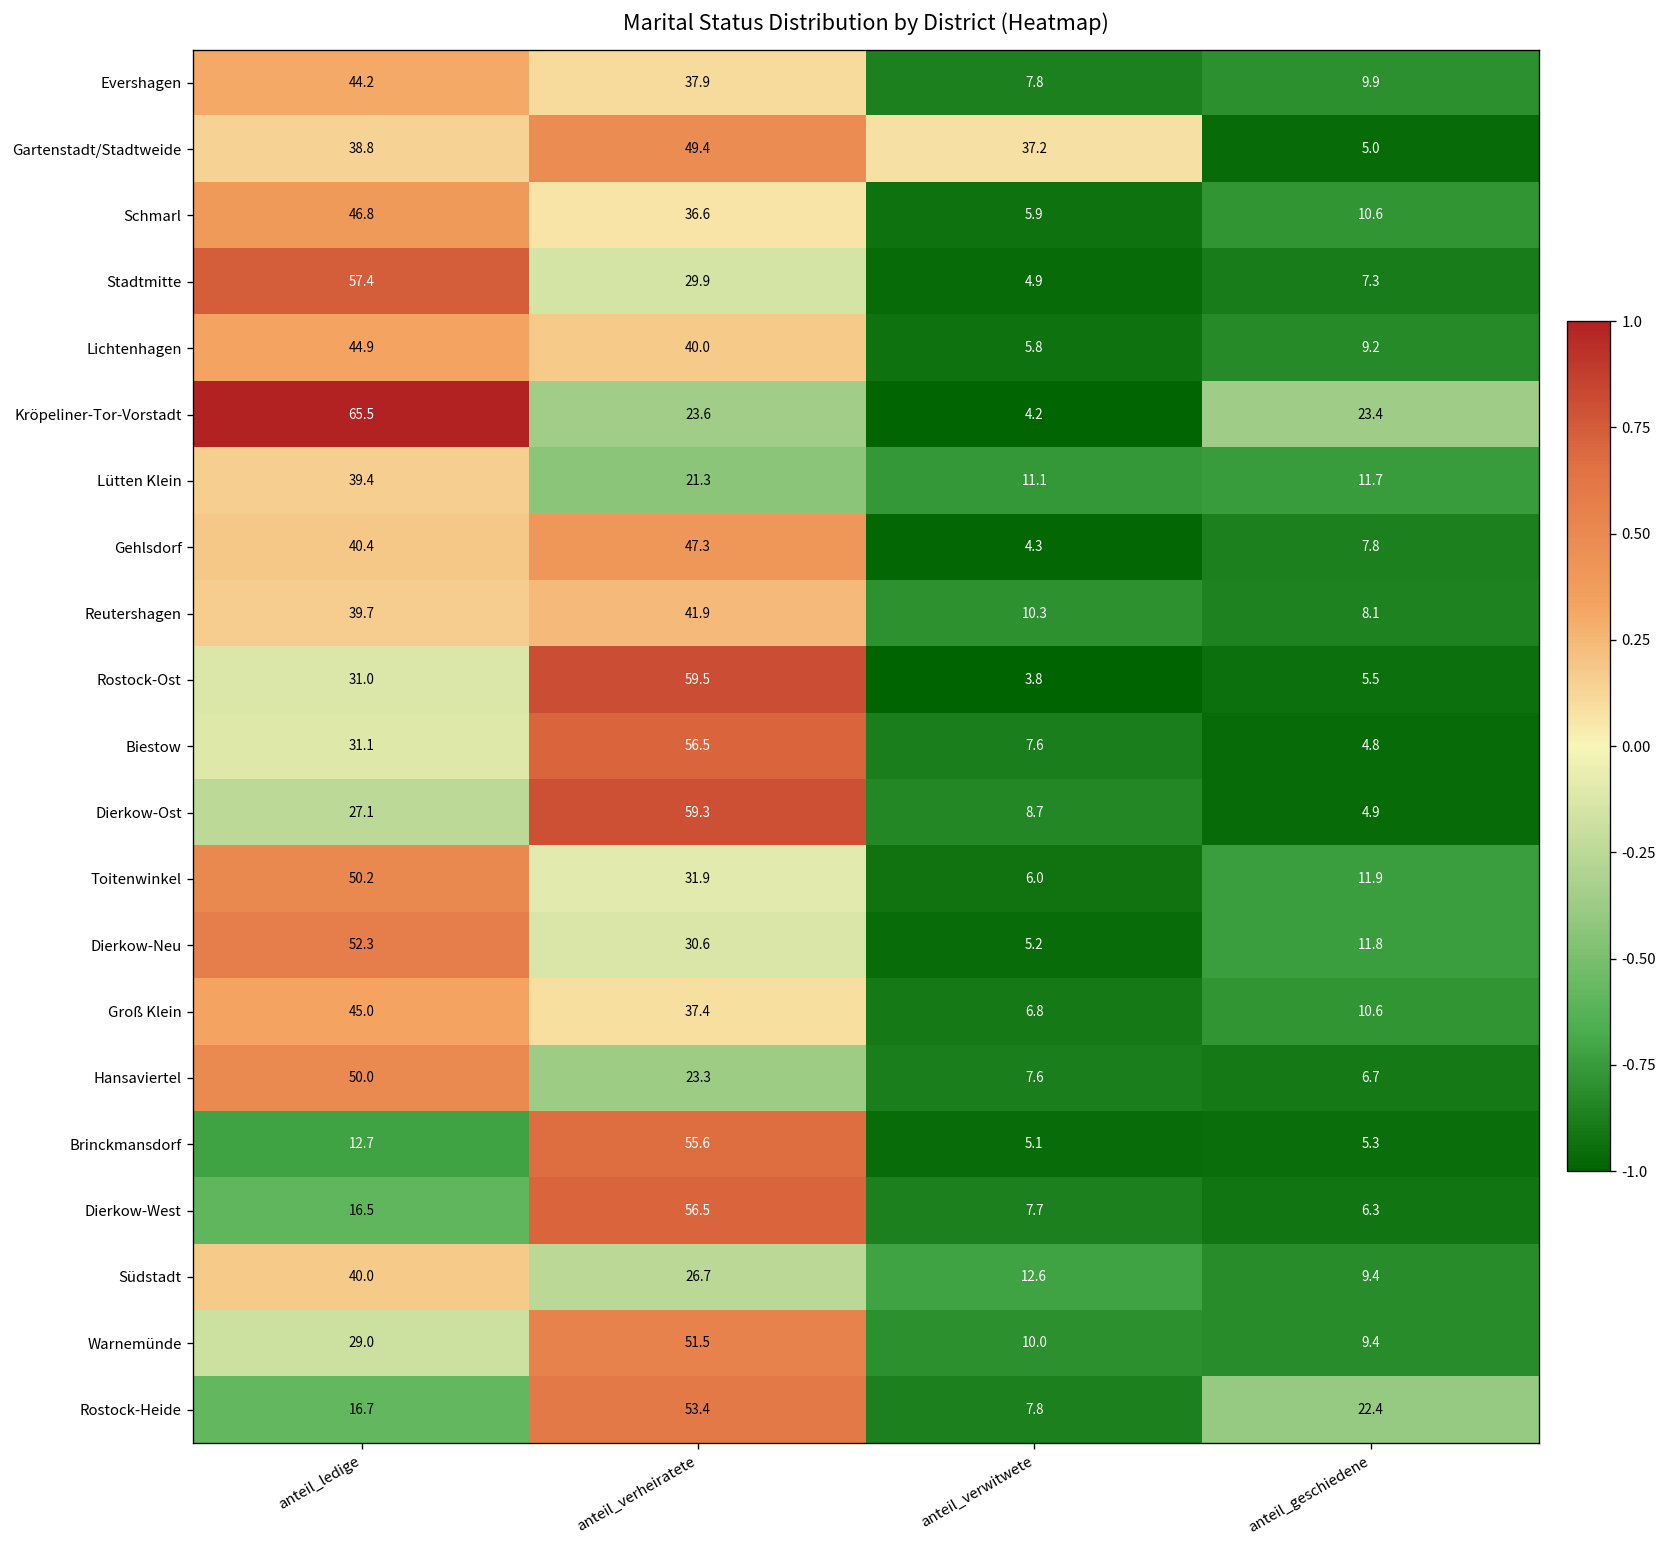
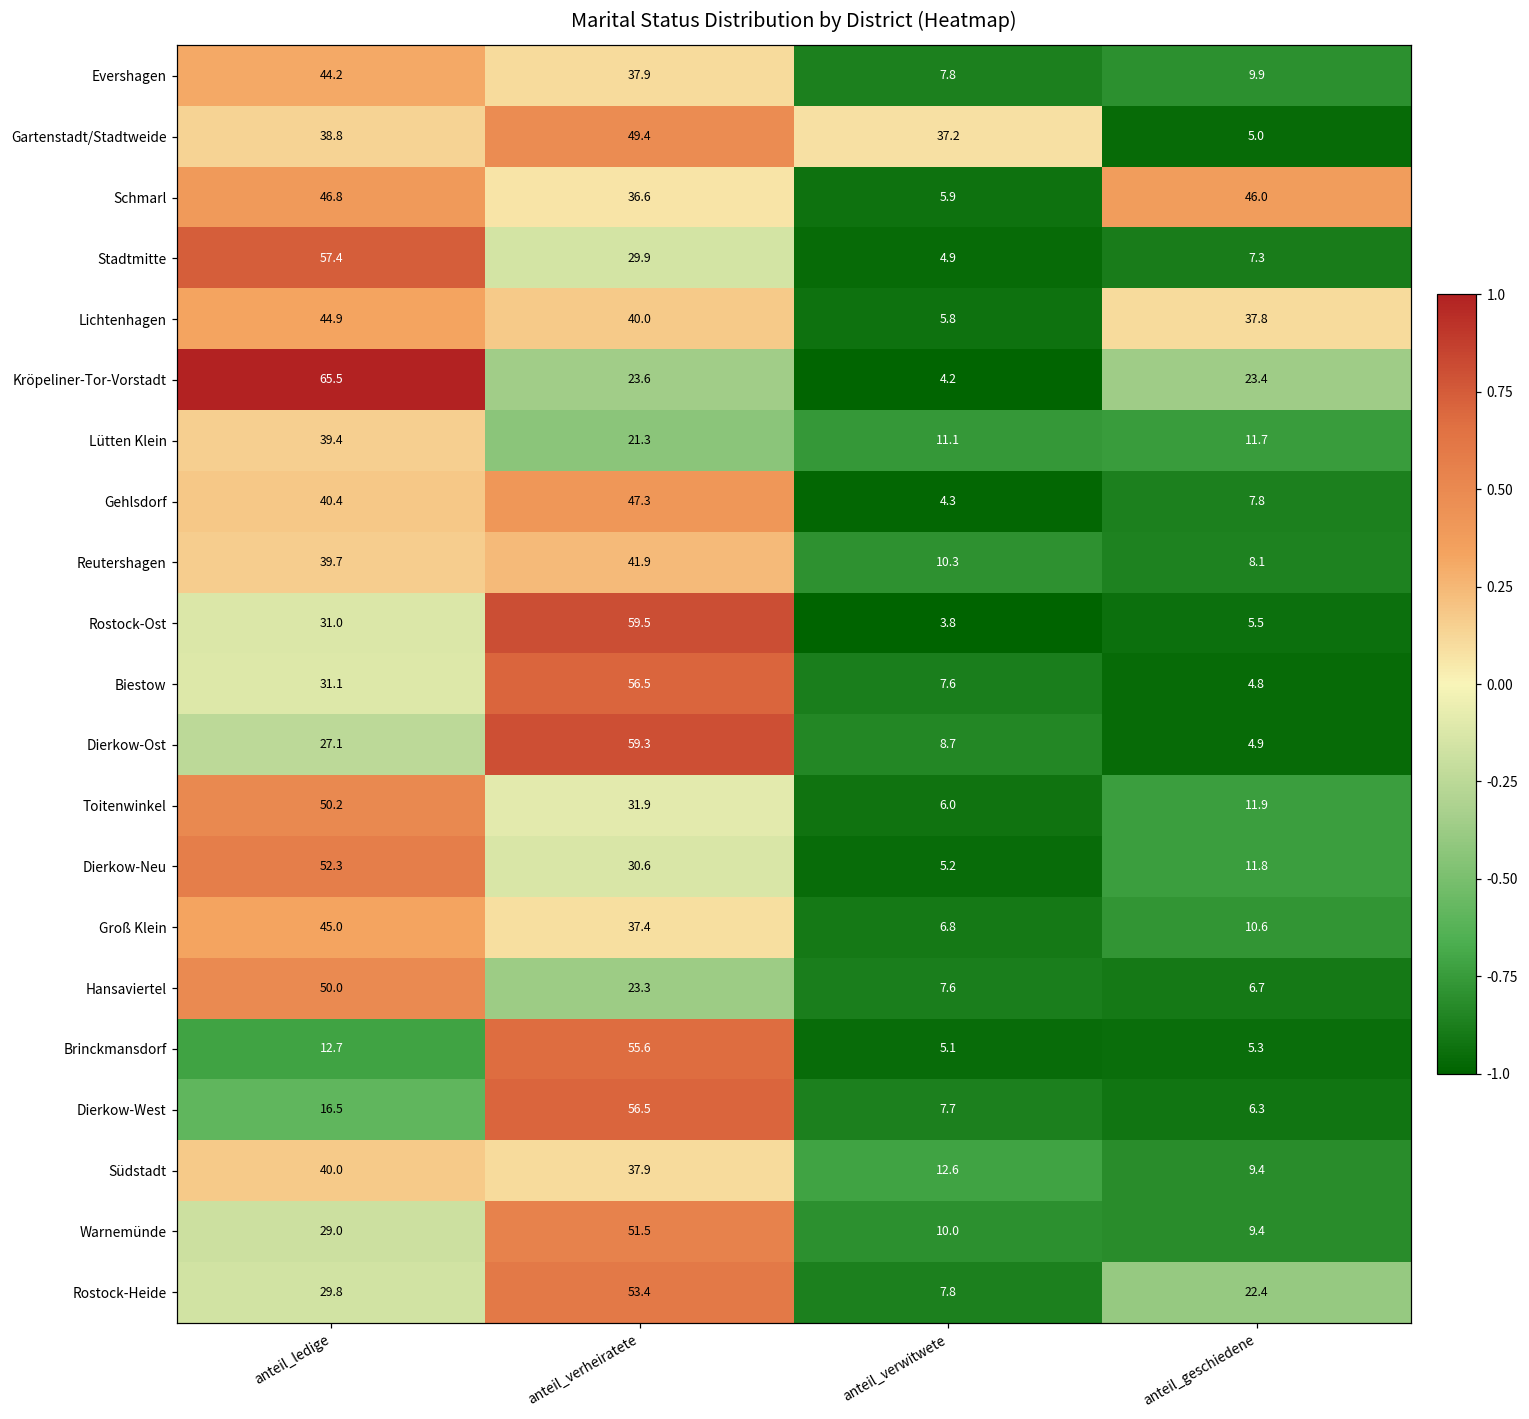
Schmarl, anteil_geschiedene: 10.6 -> 46.0
Lichtenhagen, anteil_geschiedene: 9.2 -> 37.8
Südstadt, anteil_verheiratete: 26.7 -> 37.9
Rostock-Heide, anteil_ledige: 16.7 -> 29.8
